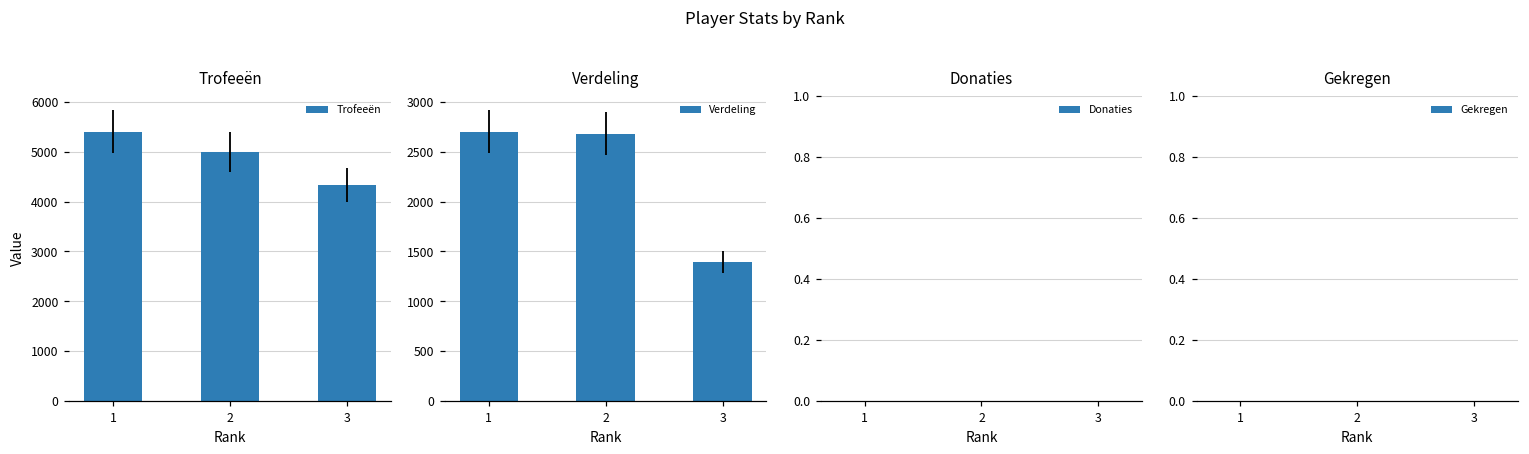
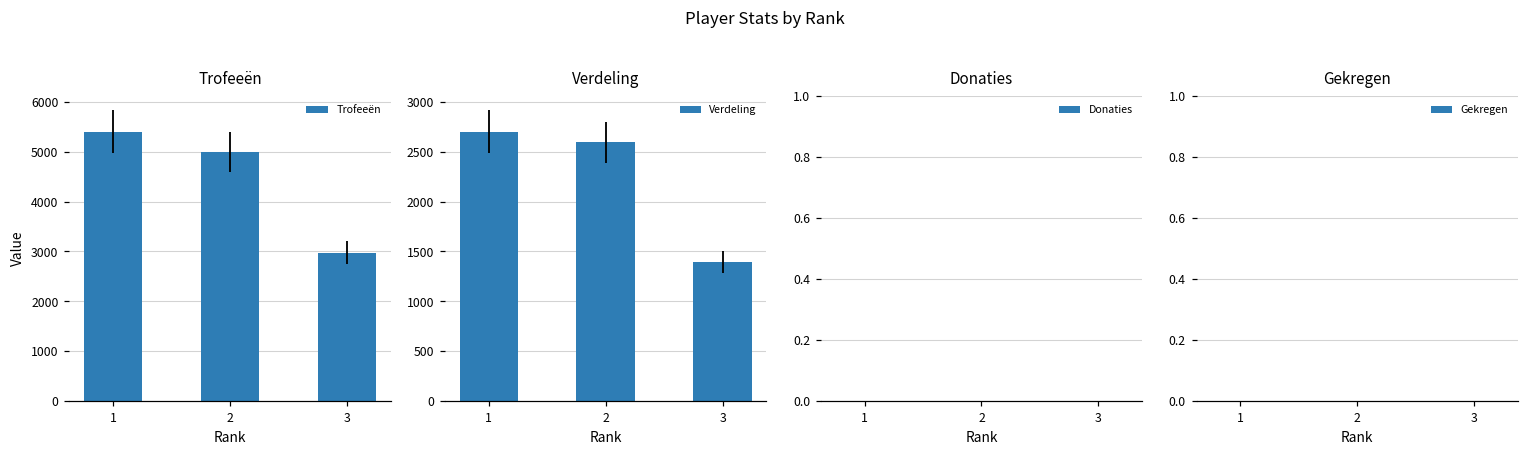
Trofeeën, 3: 4300 -> 3000
Verdeling, 2: 2700 -> 2600
